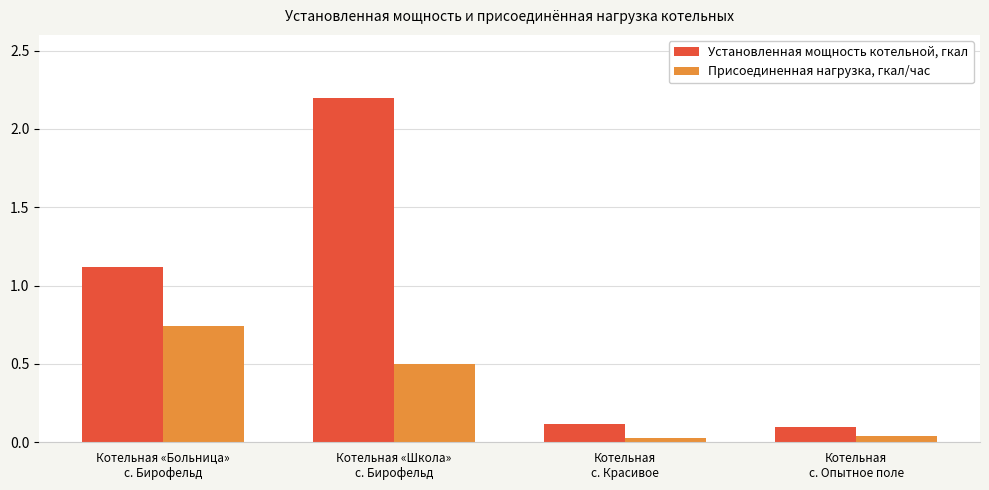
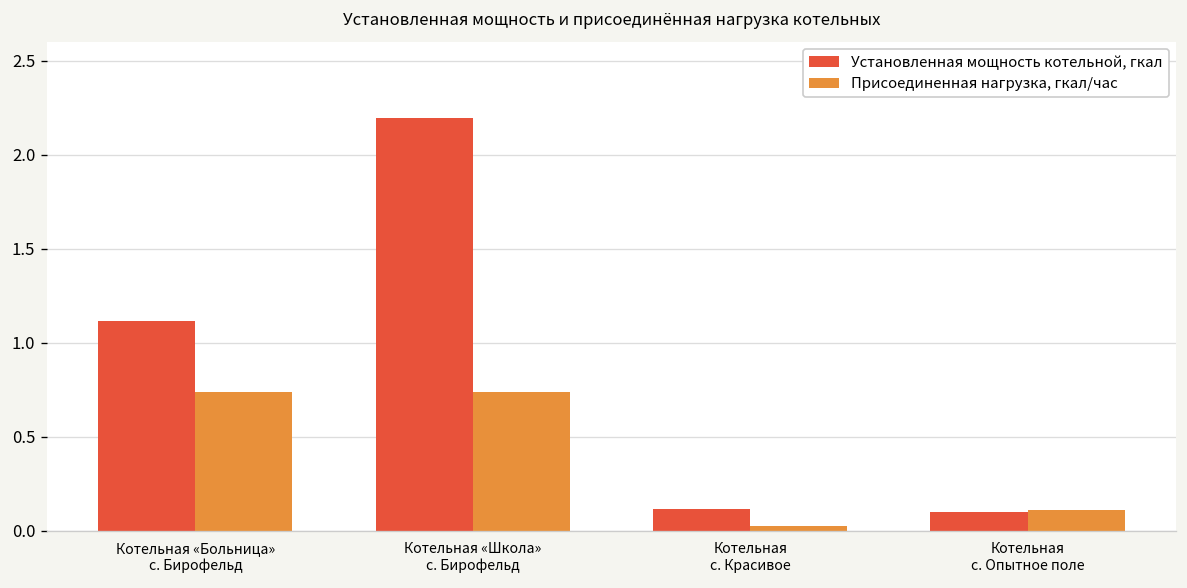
Присоединенная нагрузка, гкал/час, Котельная «Школа» с. Бирофельд: 0.50 -> 0.74
Присоединенная нагрузка, гкал/час, Котельная с. Опытное поле: 0.04 -> 0.11
